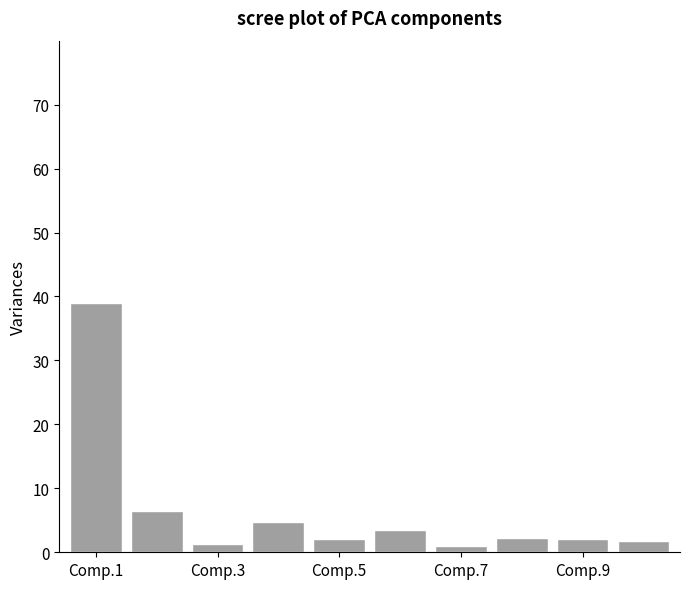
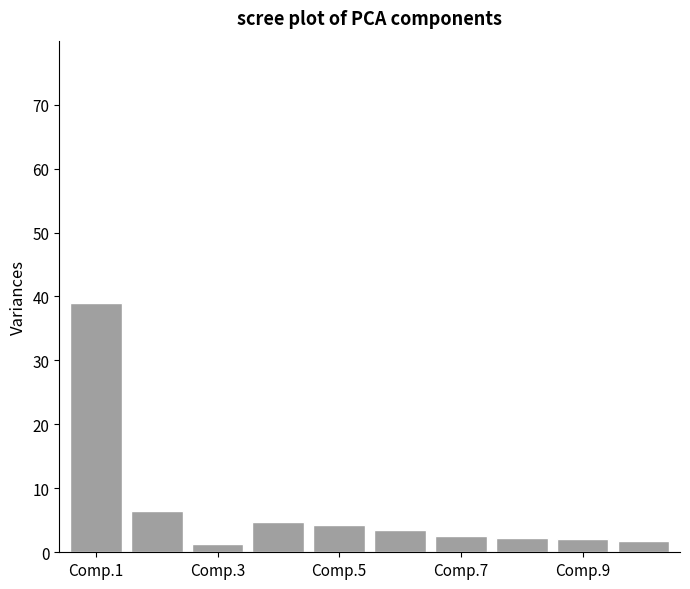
Comp.5: 2 -> 4
Comp.7: 1 -> 3
